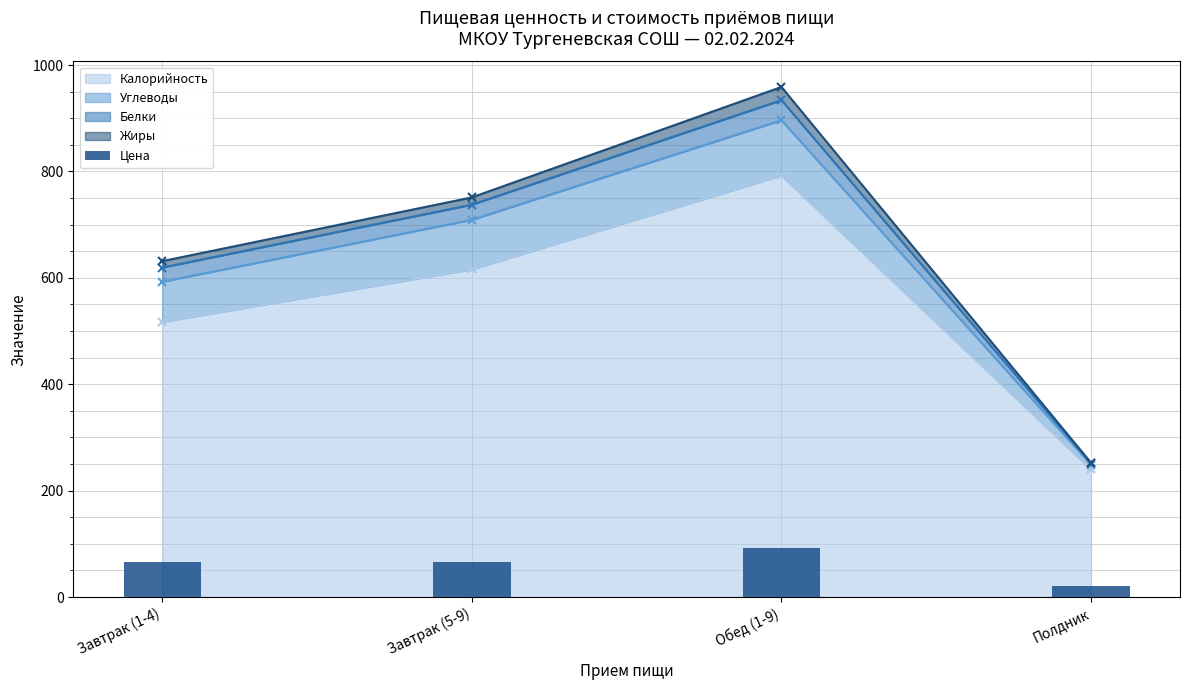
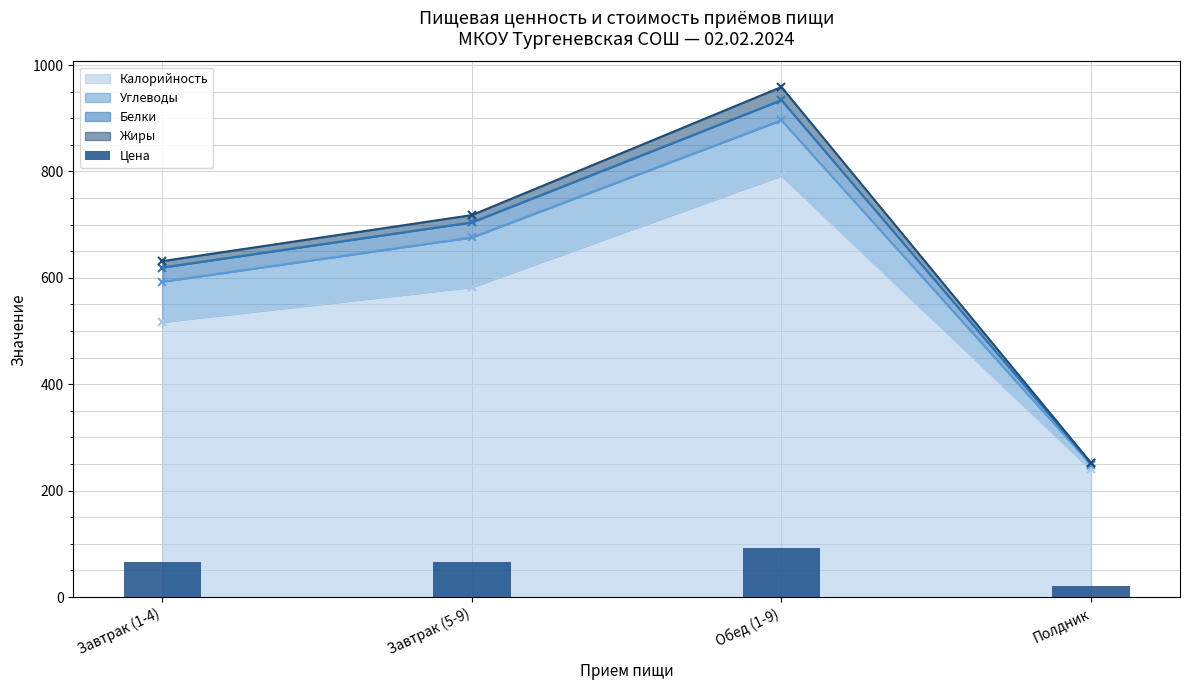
Калорийность, Завтрак (5-9): 620 -> 580
